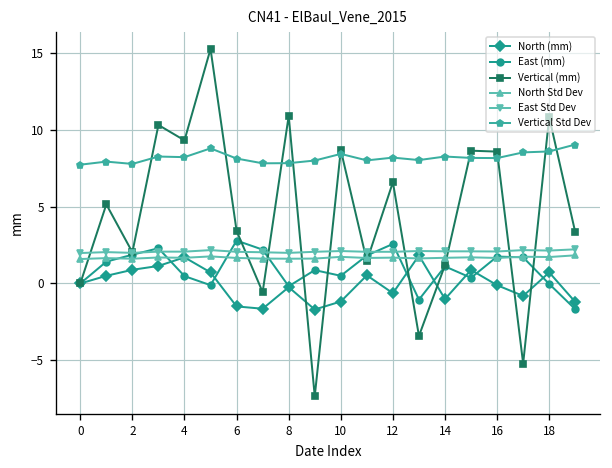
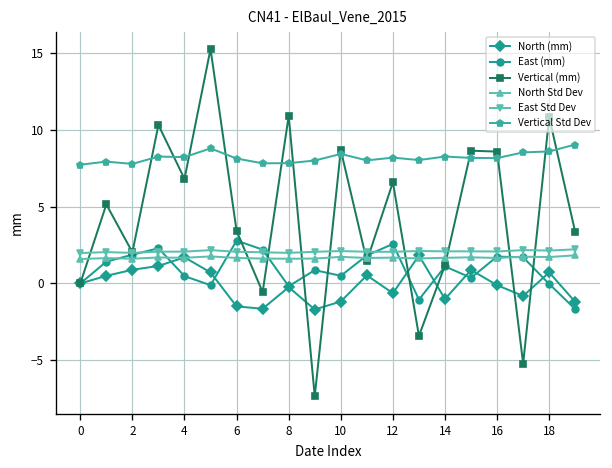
Vertical (mm), 4: 9.3 -> 6.8
